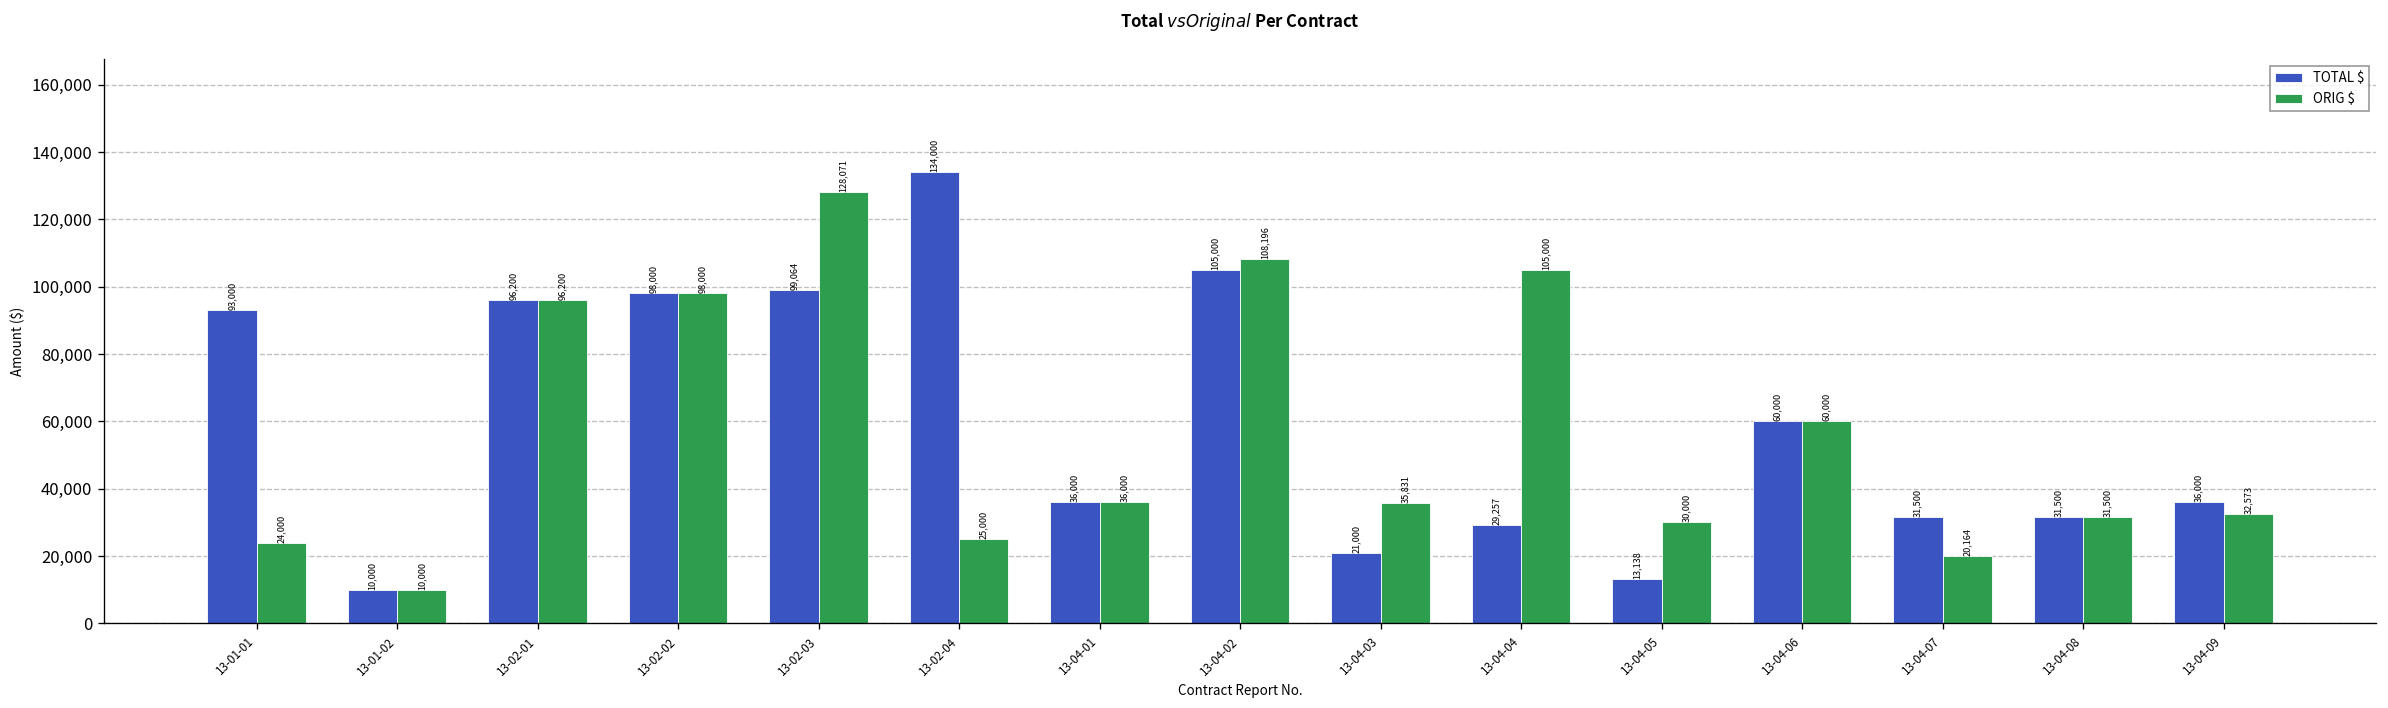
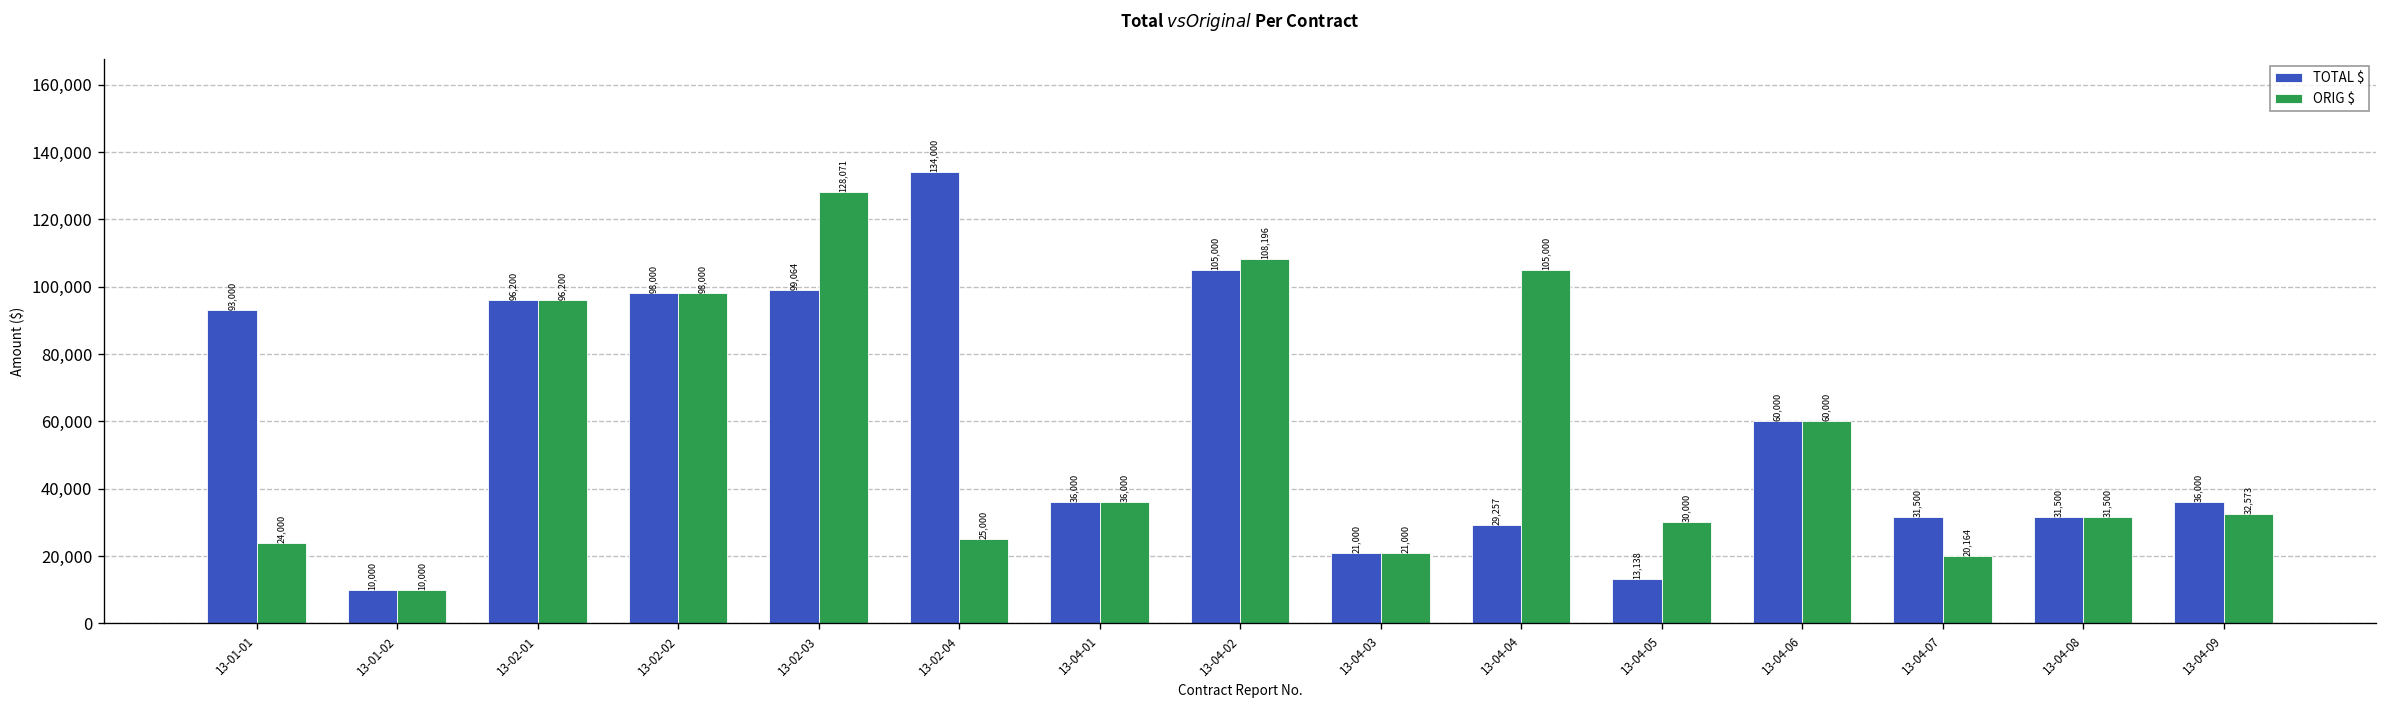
ORIG $, 13-04-03: 35,831 -> 21,000
